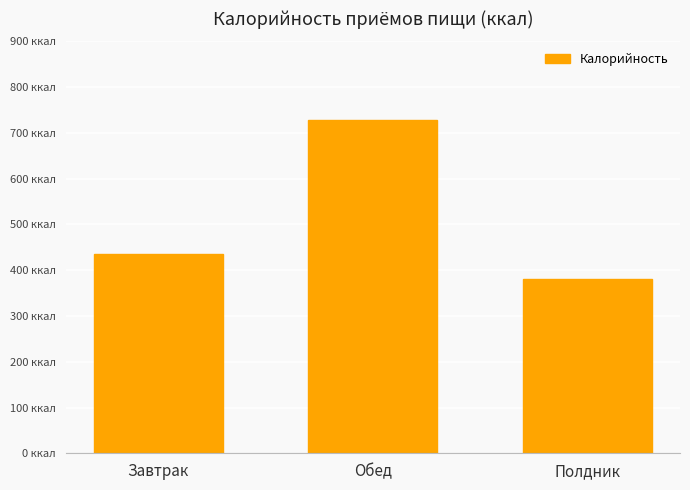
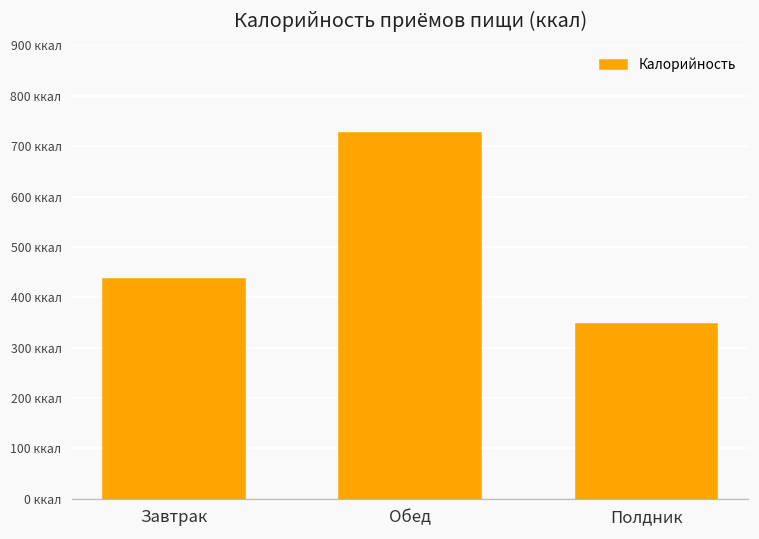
Полдник: 380 ккал -> 350 ккал
